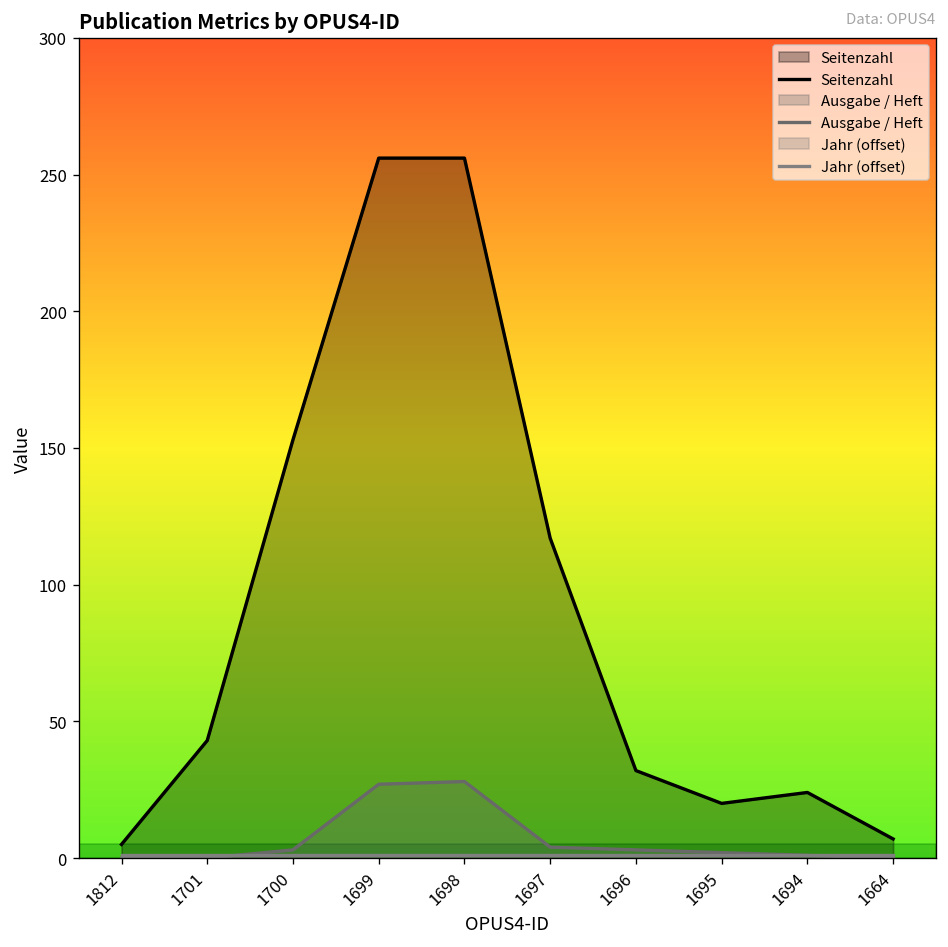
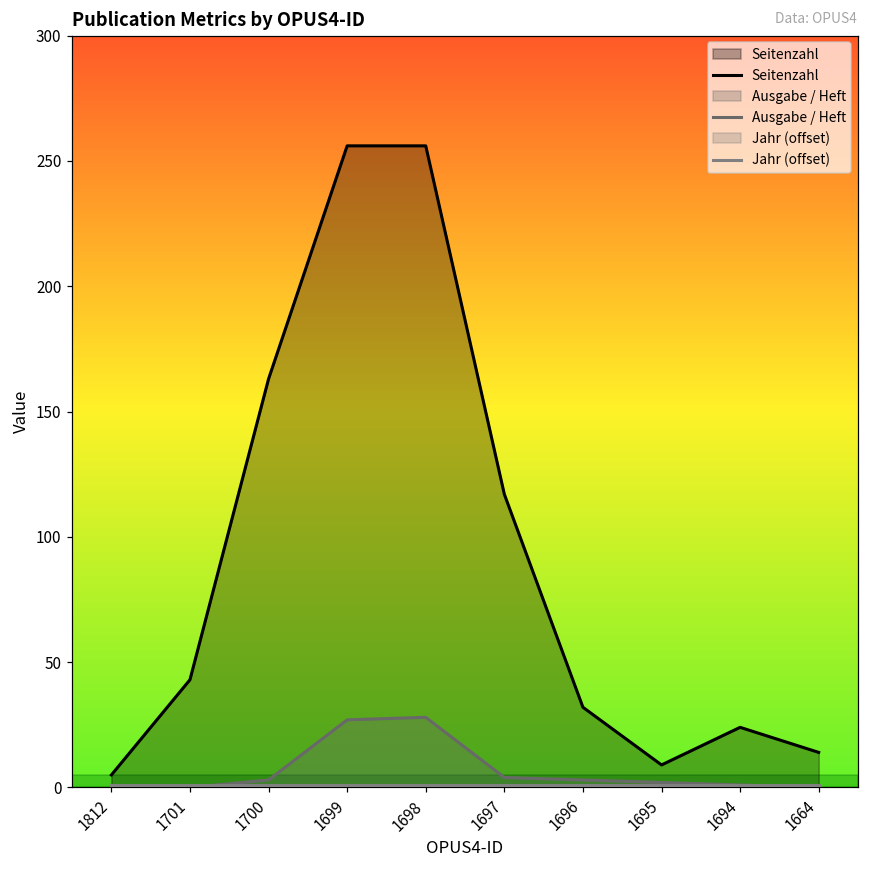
Seitenzahl, 1700: 153 -> 163
Seitenzahl, 1695: 20 -> 9
Seitenzahl, 1664: 7 -> 14
